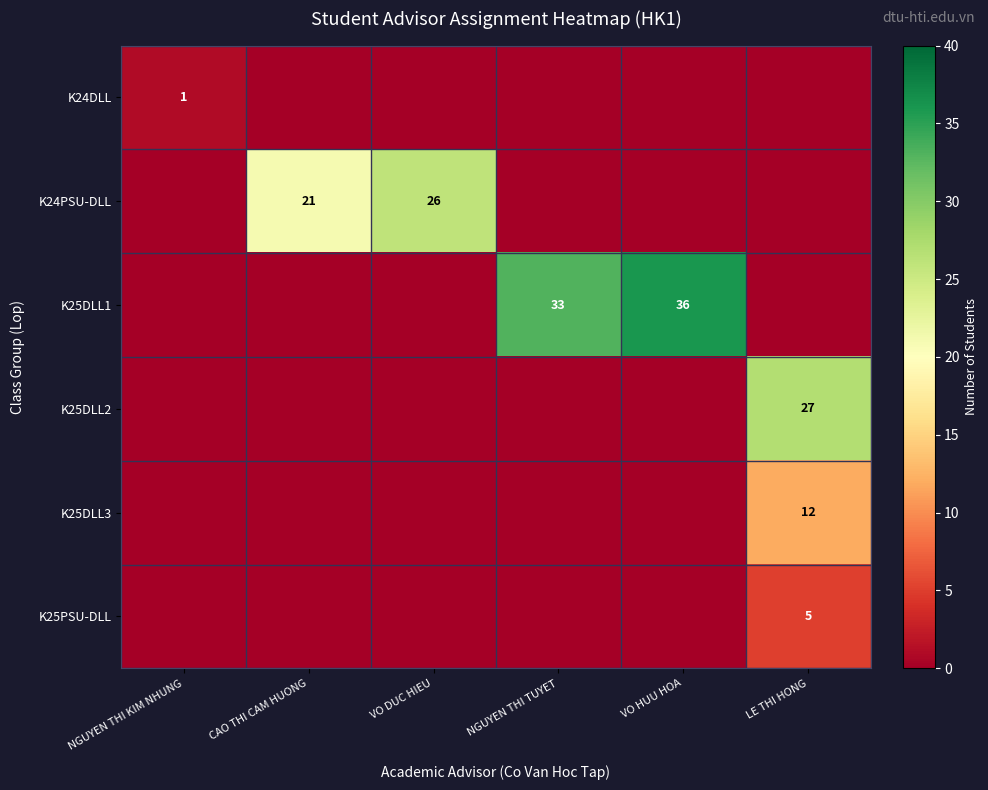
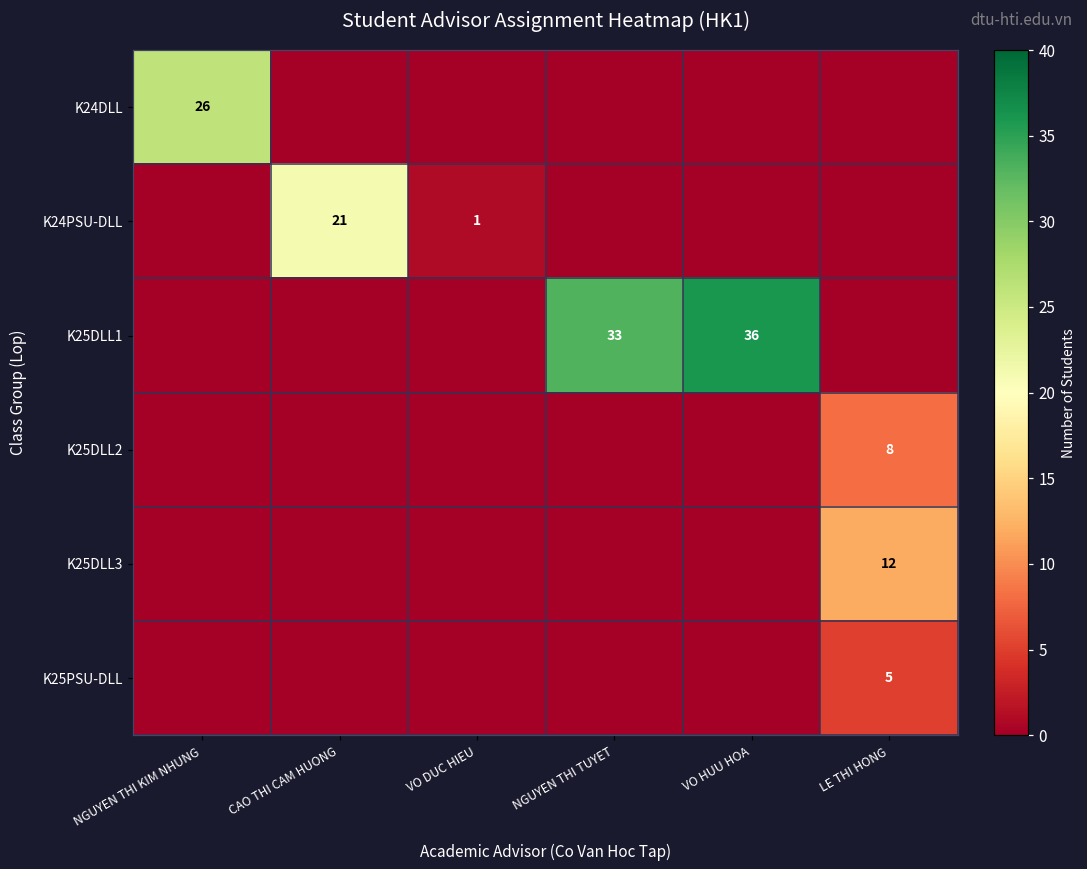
K24DLL, NGUYEN THI KIM NHUNG: 1 -> 26
K24PSU-DLL, VO DUC HIEU: 26 -> 1
K25DLL2, LE THI HONG: 27 -> 8
